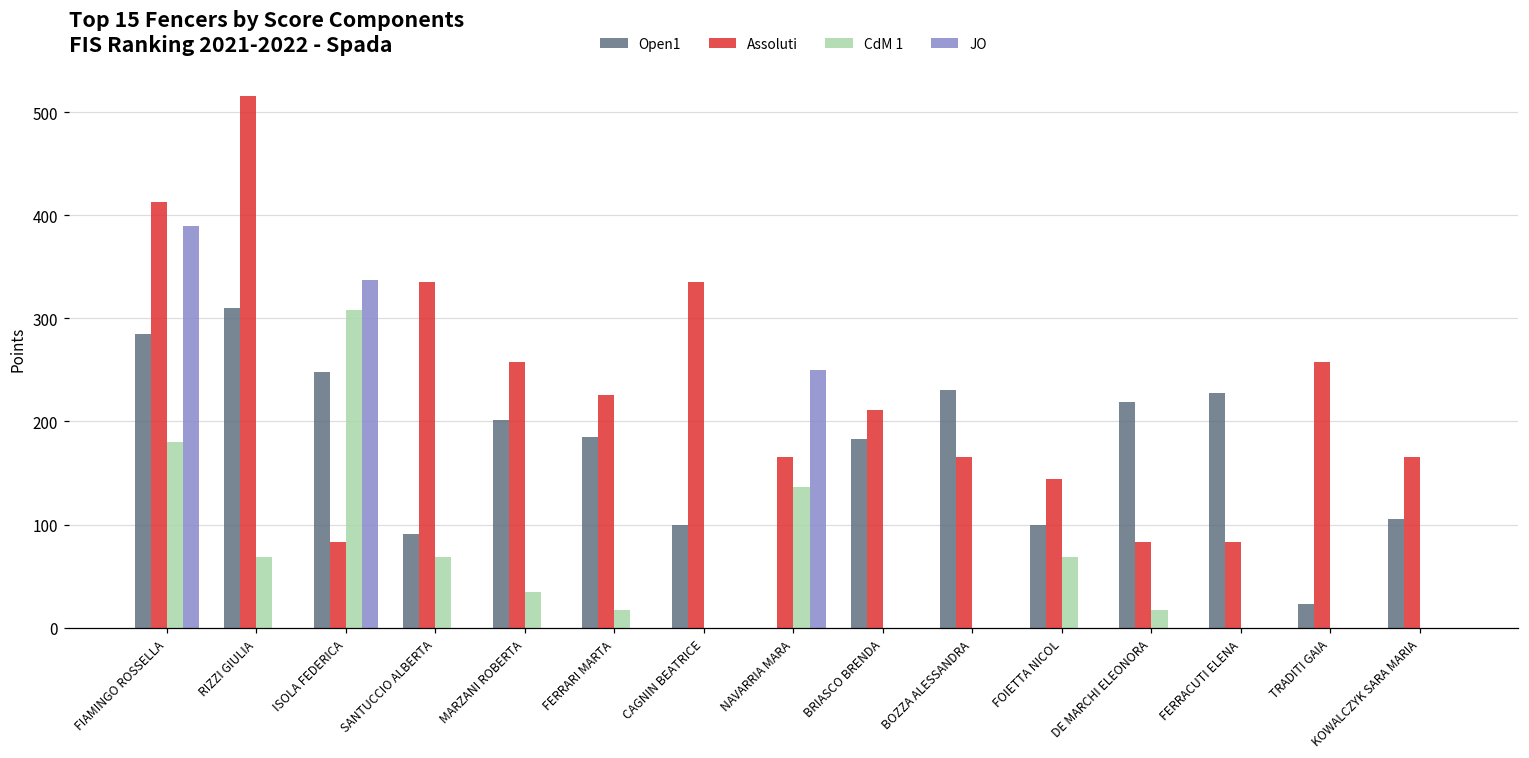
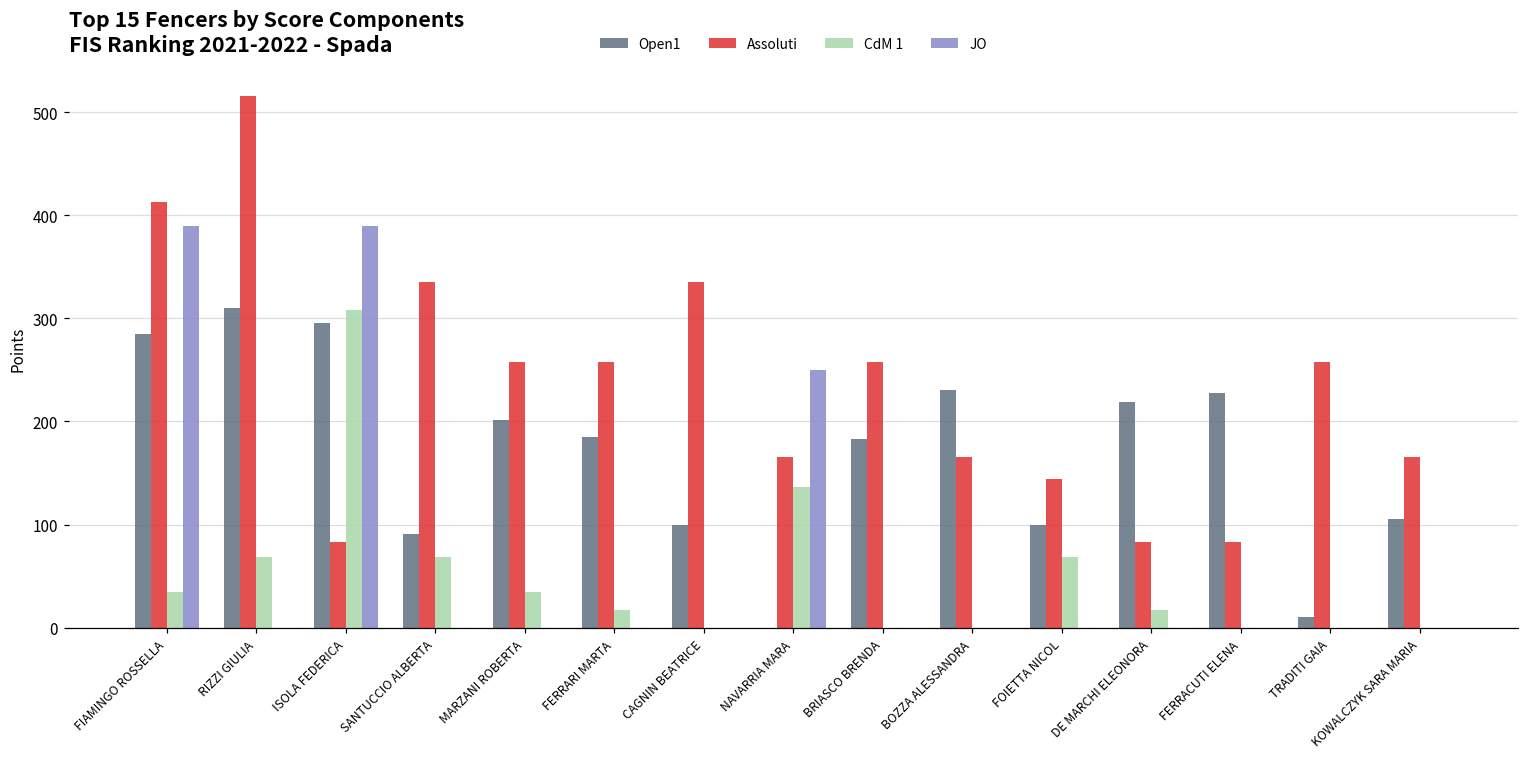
CdM 1, FIAMINGO ROSSELLA: 180 -> 30
Open1, ISOLA FEDERICA: 250 -> 300
JO, ISOLA FEDERICA: 340 -> 390
Assoluti, FERRARI MARTA: 230 -> 260
Assoluti, BRIASCO BRENDA: 210 -> 260
Open1, TRADITI GAIA: 20 -> 10
